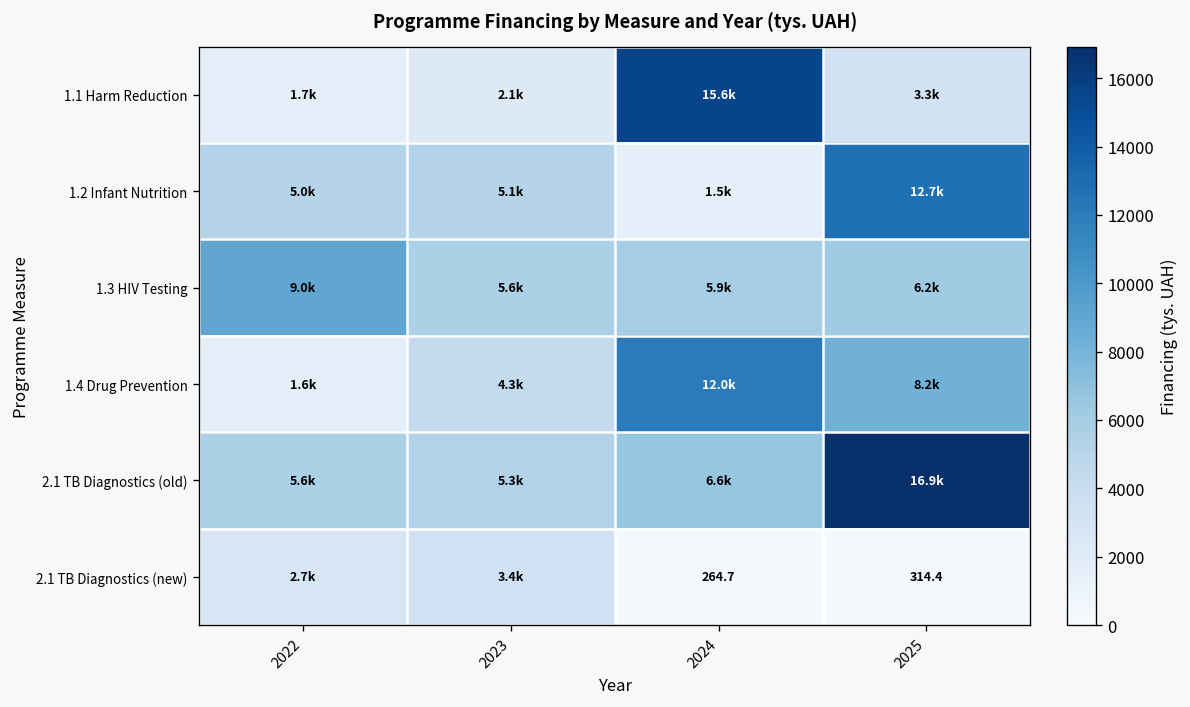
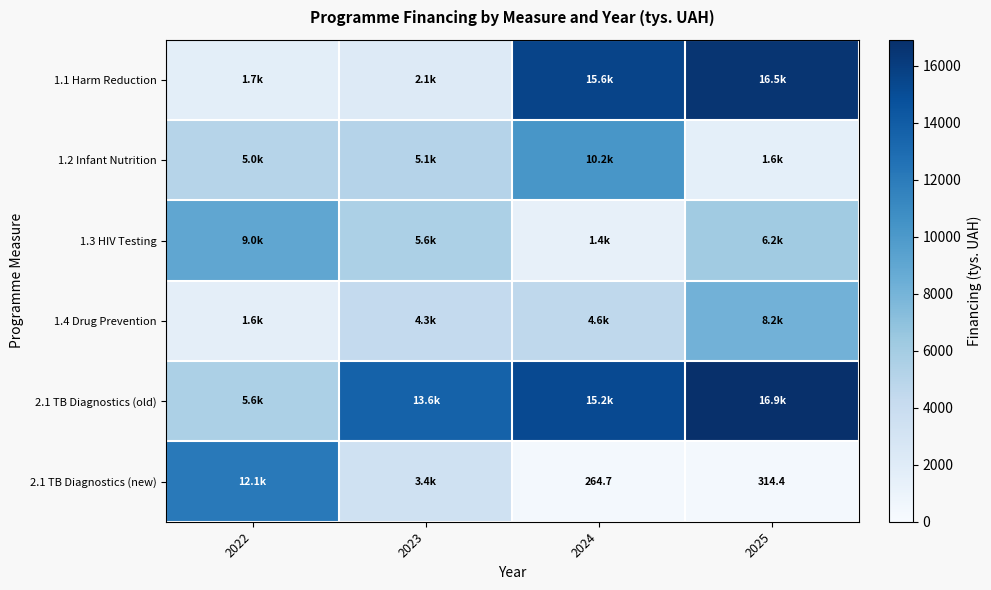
1.1 Harm Reduction, 2025: 3.3k -> 16.5k
1.2 Infant Nutrition, 2024: 1.5k -> 10.2k
1.2 Infant Nutrition, 2025: 12.7k -> 1.6k
1.3 HIV Testing, 2024: 5.9k -> 1.4k
1.4 Drug Prevention, 2024: 12.0k -> 4.6k
2.1 TB Diagnostics (old), 2023: 5.3k -> 13.6k
2.1 TB Diagnostics (old), 2024: 6.6k -> 15.2k
2.1 TB Diagnostics (new), 2022: 2.7k -> 12.1k
